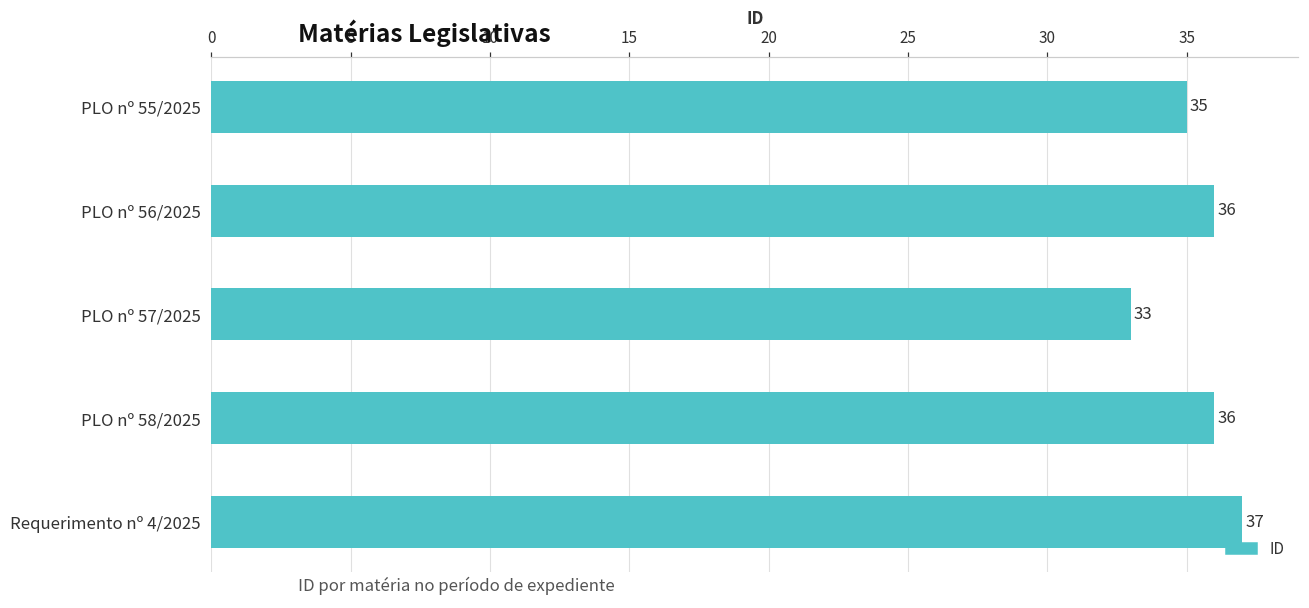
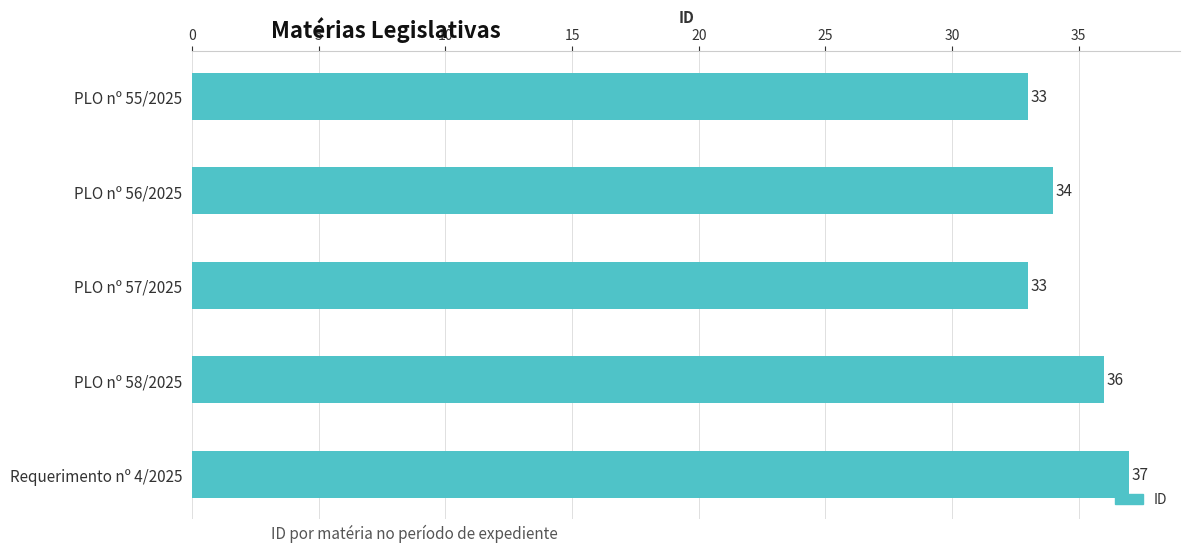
PLO nº 55/2025: 35 -> 33
PLO nº 56/2025: 36 -> 34
